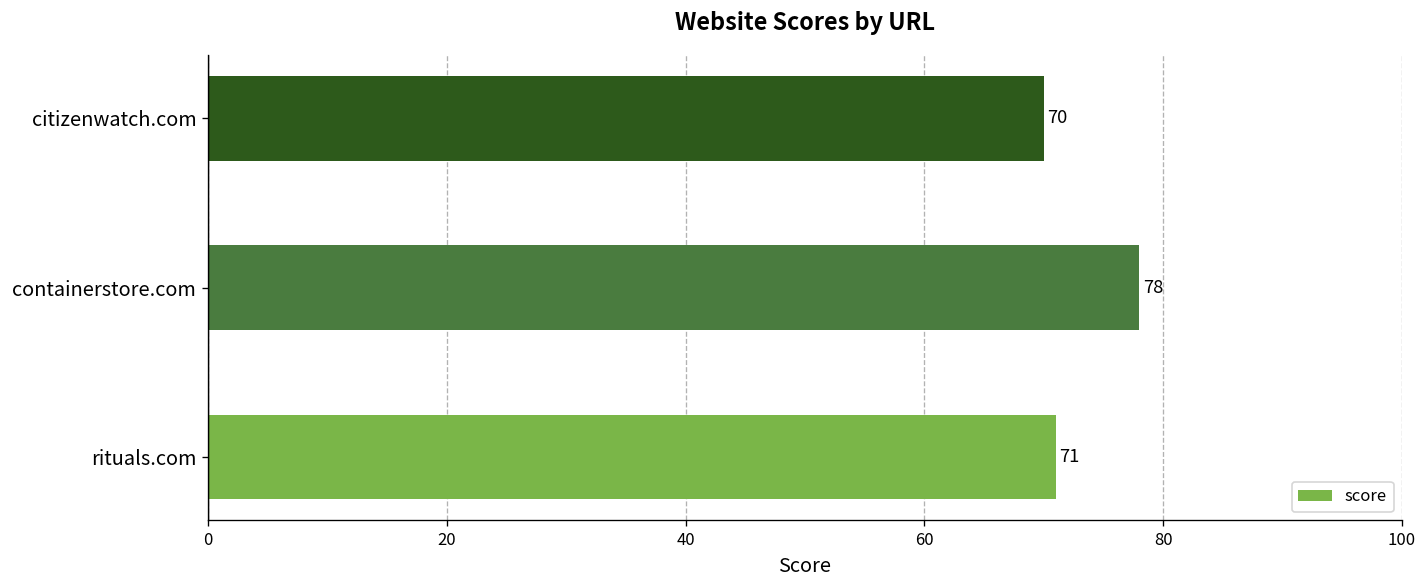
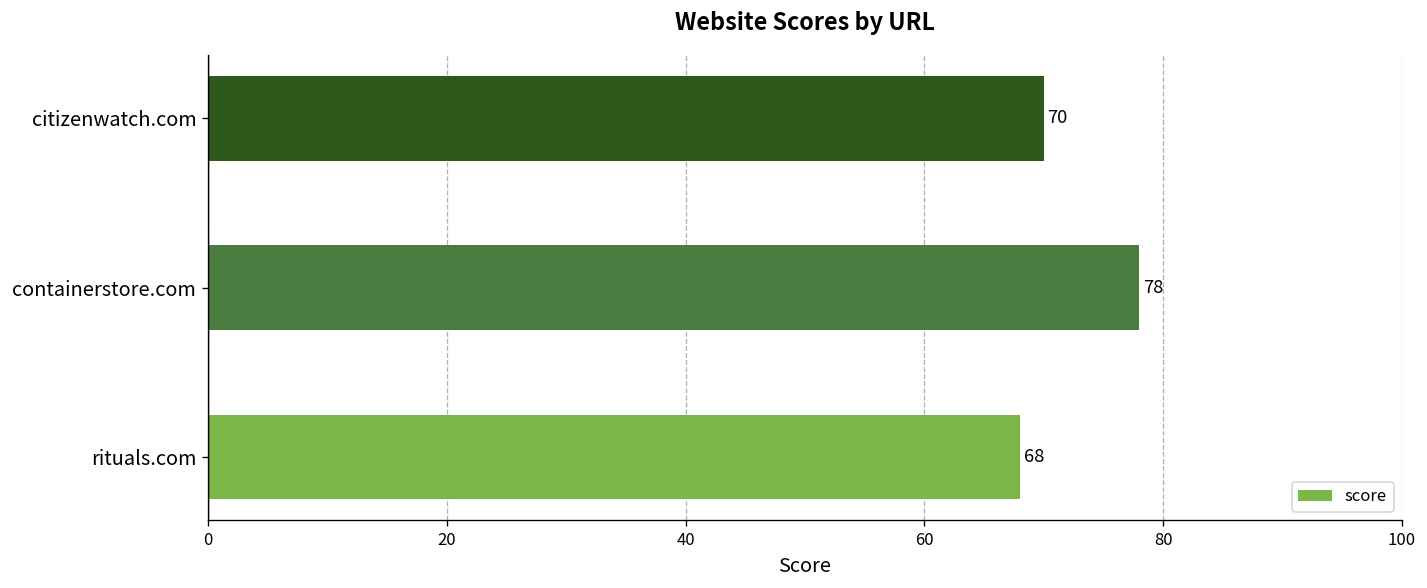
rituals.com: 71 -> 68
